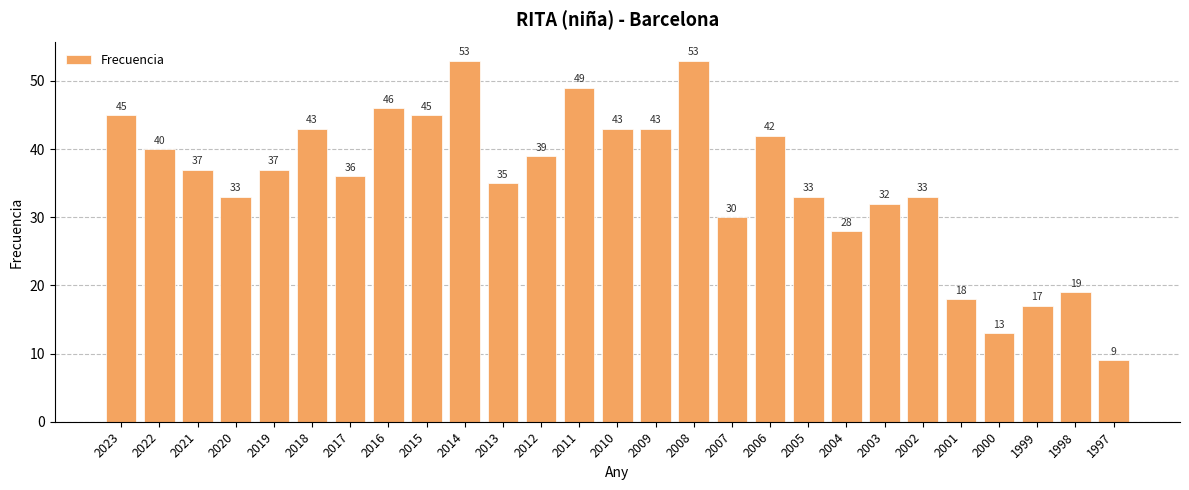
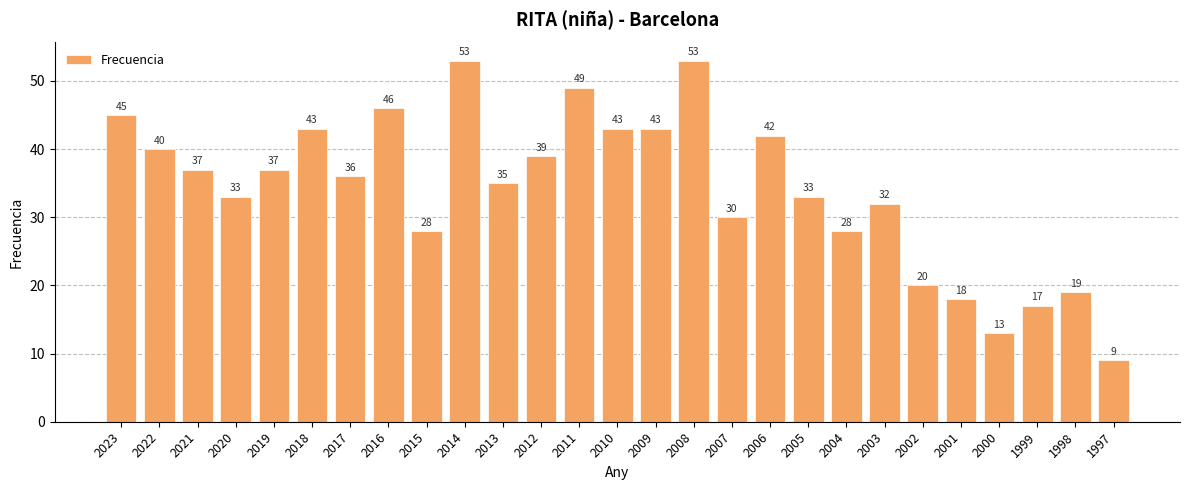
2015: 45 -> 28
2002: 33 -> 20
